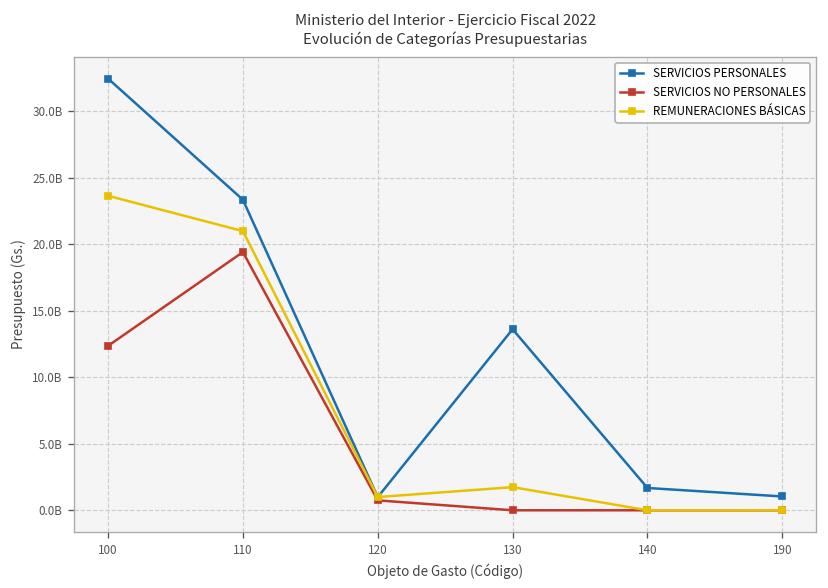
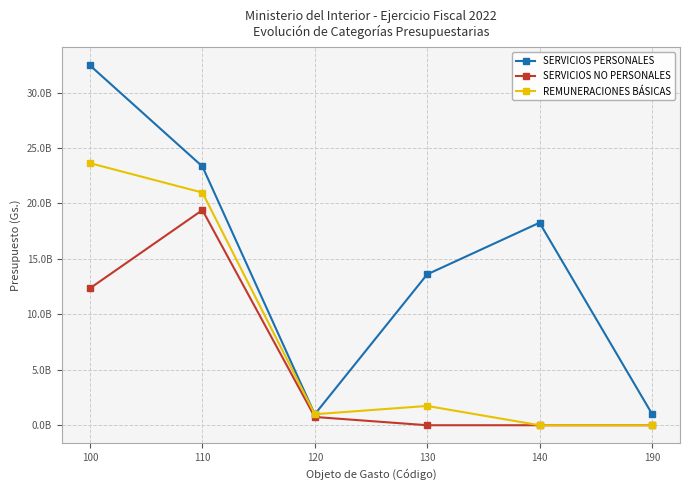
SERVICIOS PERSONALES, 140: 1700000000 -> 18300000000
